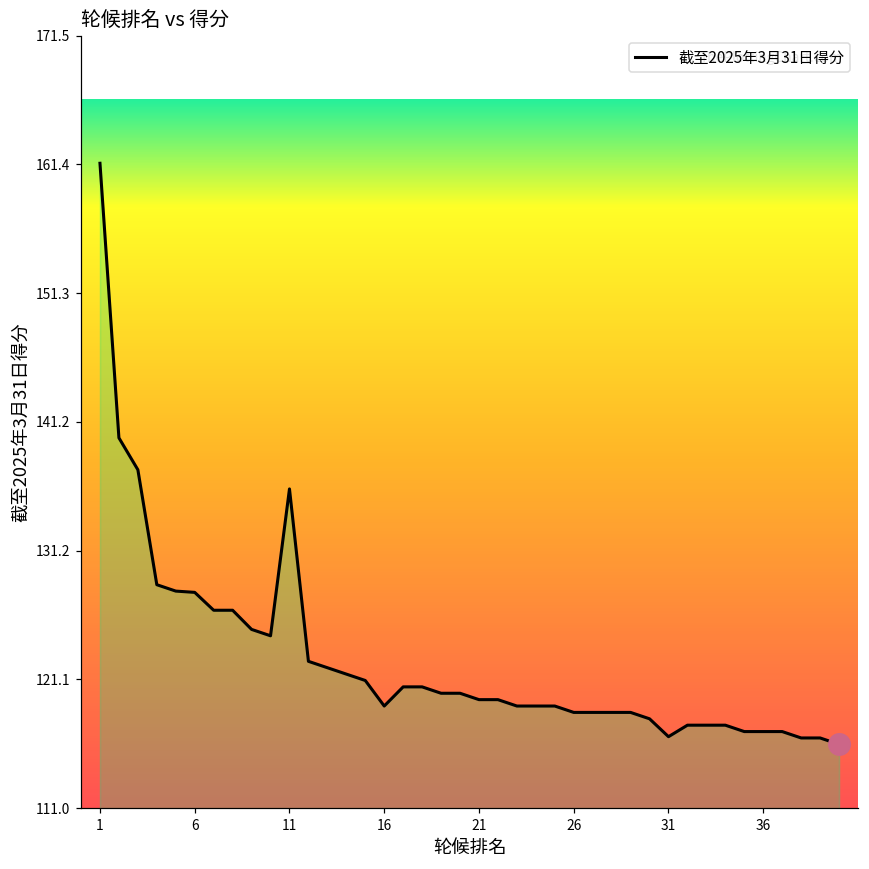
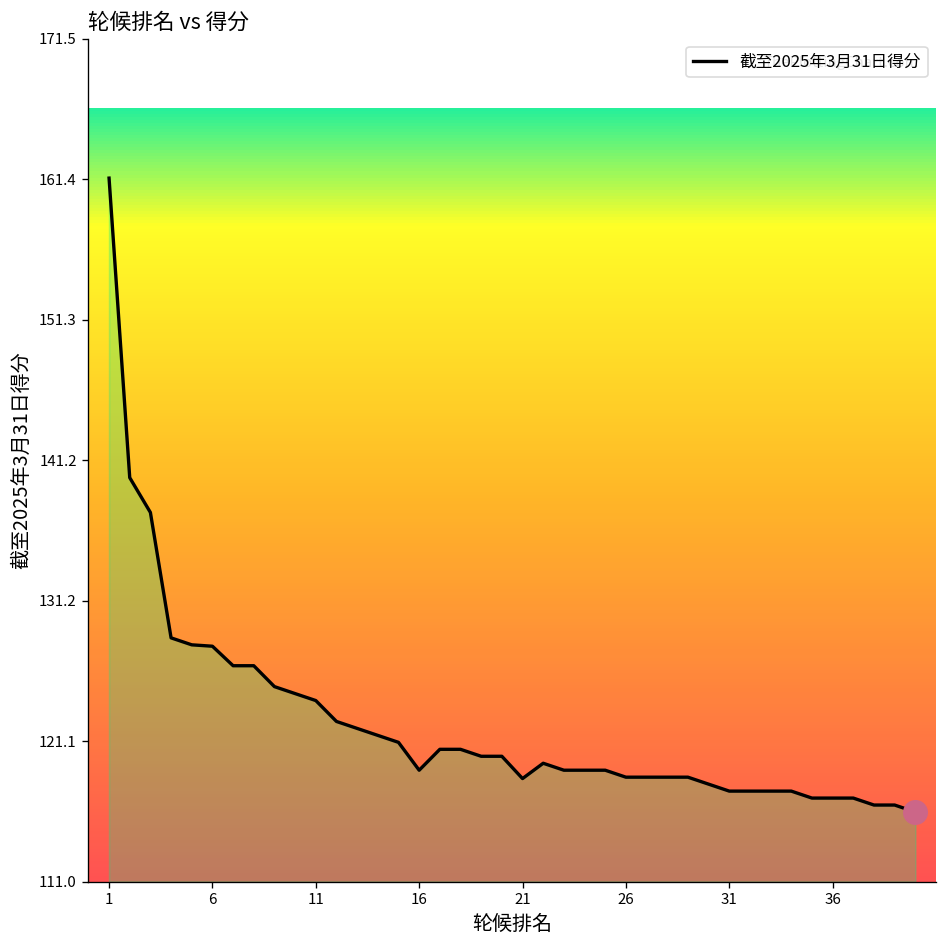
截至2025年3月31日得分, 11: 136 -> 124
截至2025年3月31日得分, 21: 119.5 -> 118.4
截至2025年3月31日得分, 31: 116.6 -> 117.5
